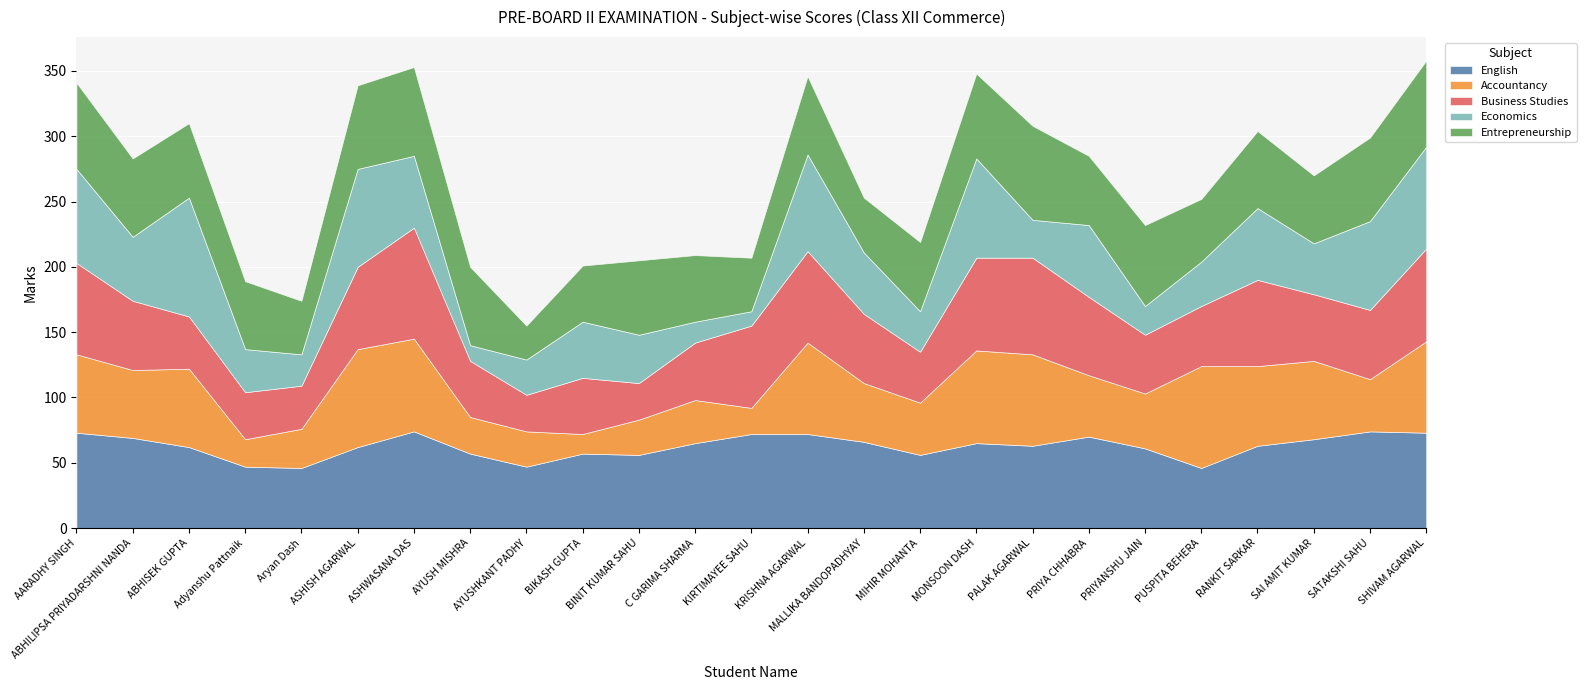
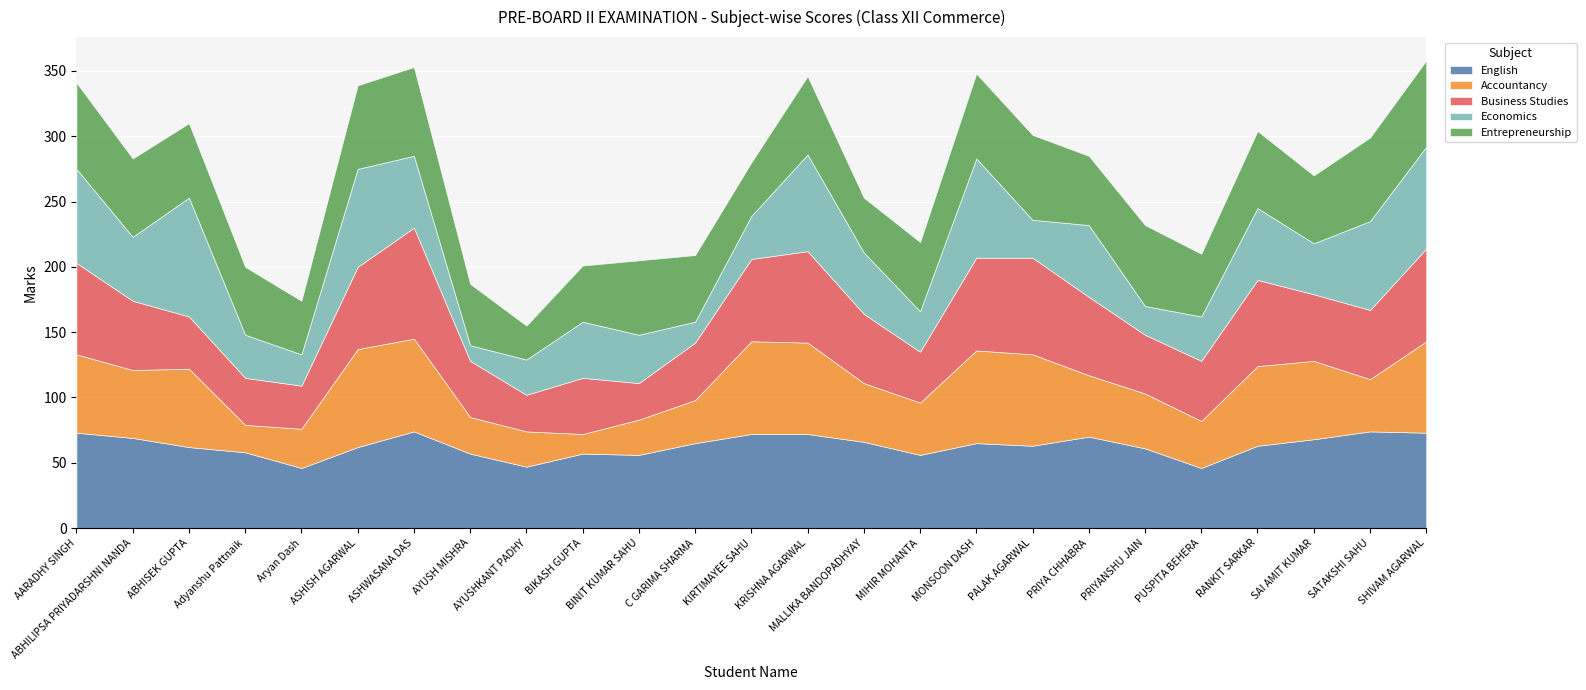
English, Adyanshu Pattnaik: 47 -> 58
Entrepreneurship, AYUSH MISHRA: 60 -> 47
Accountancy, KIRTIMAYEE SAHU: 20 -> 71
Economics, KIRTIMAYEE SAHU: 11 -> 33
Entrepreneurship, PALAK AGARWAL: 72 -> 65
Accountancy, PUSPITA BEHERA: 78 -> 36
